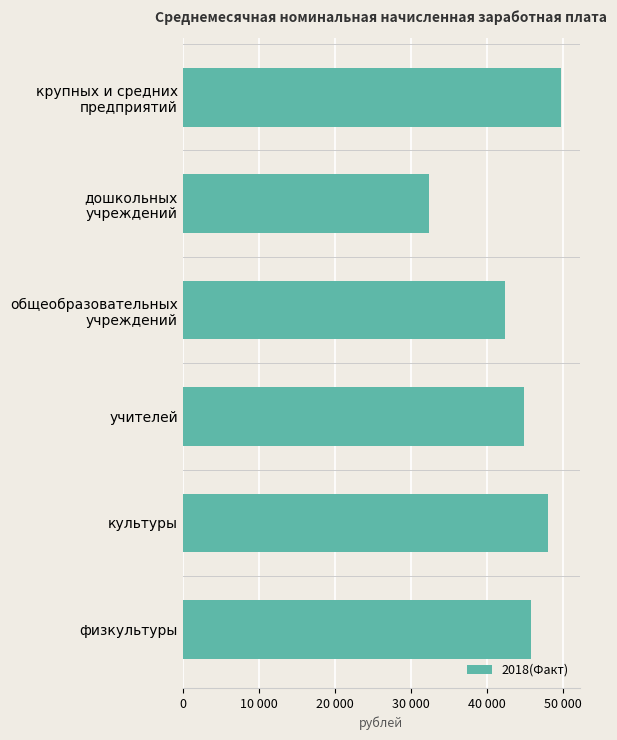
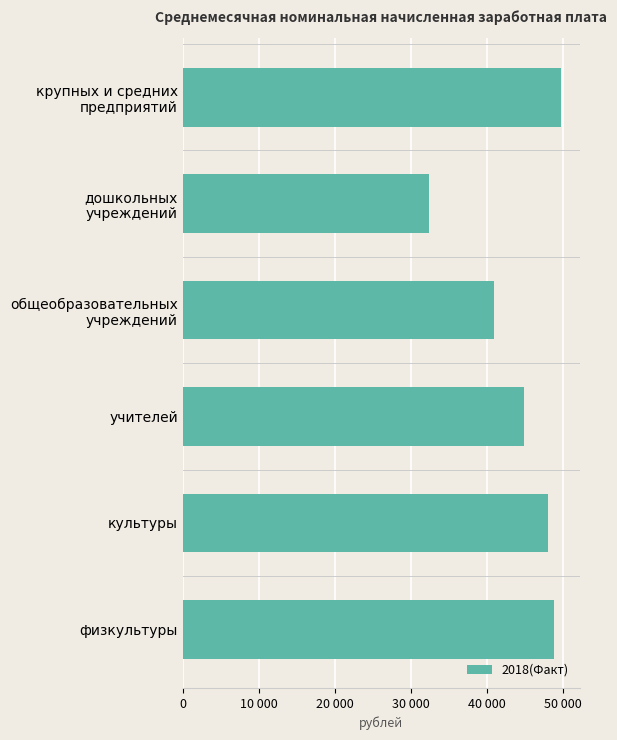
общеобразовательных учреждений: 42000 -> 41000
физкультуры: 46000 -> 49000
